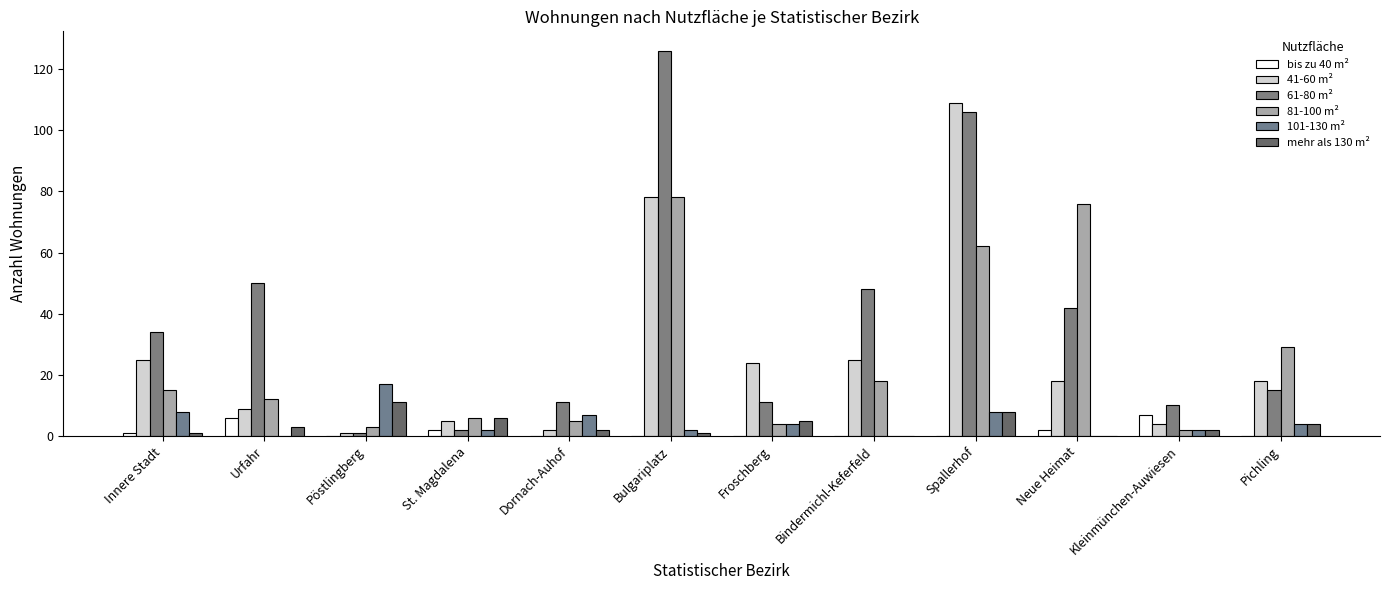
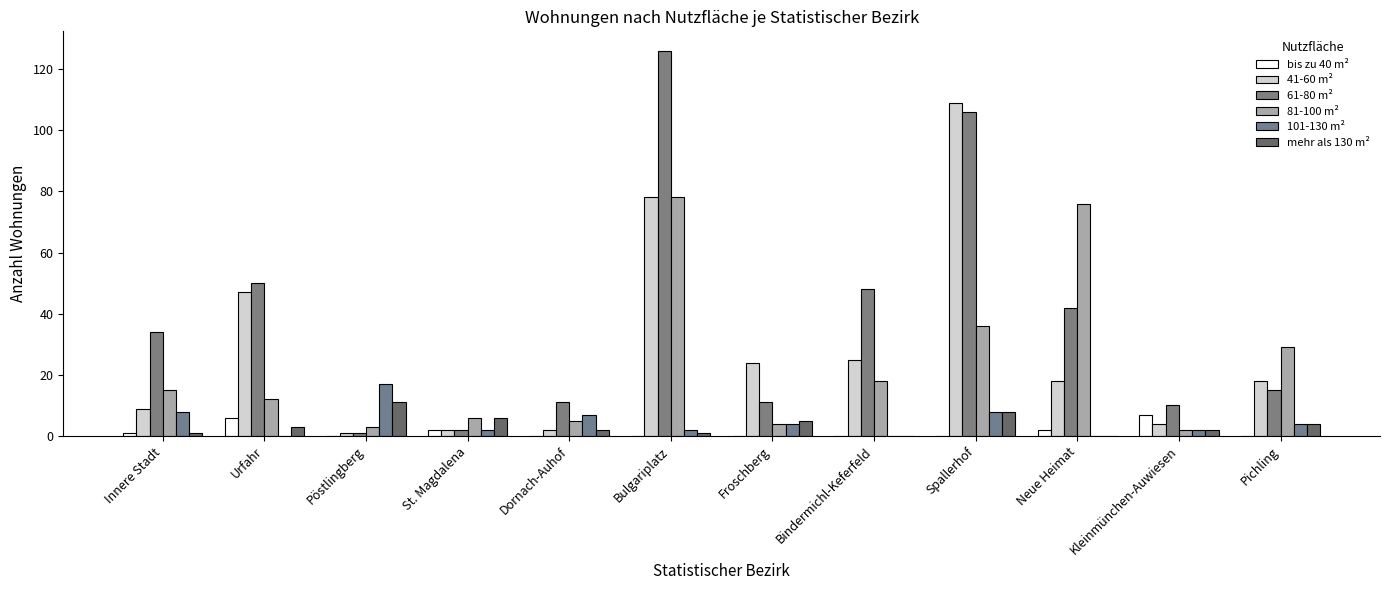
41-60 m², Innere Stadt: 25 -> 9
41-60 m², Urfahr: 9 -> 47
41-60 m², St. Magdalena: 5 -> 2
81-100 m², Spallerhof: 62 -> 36
